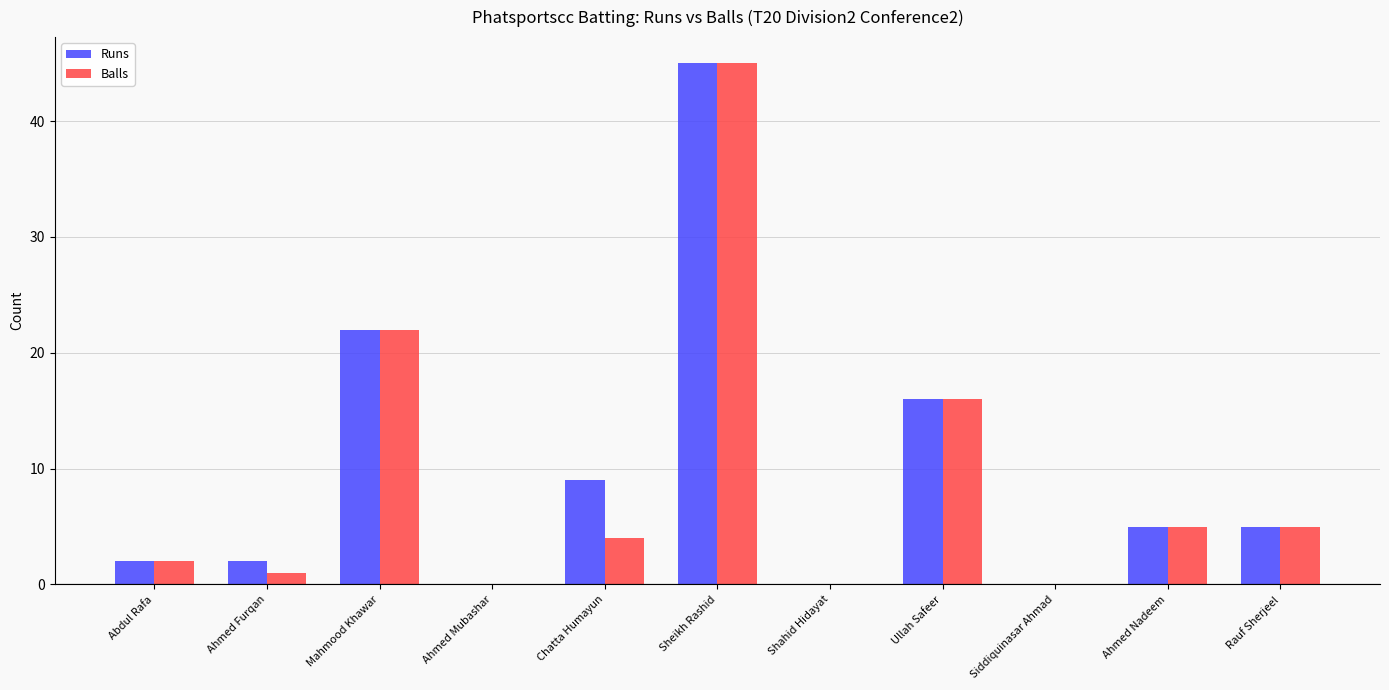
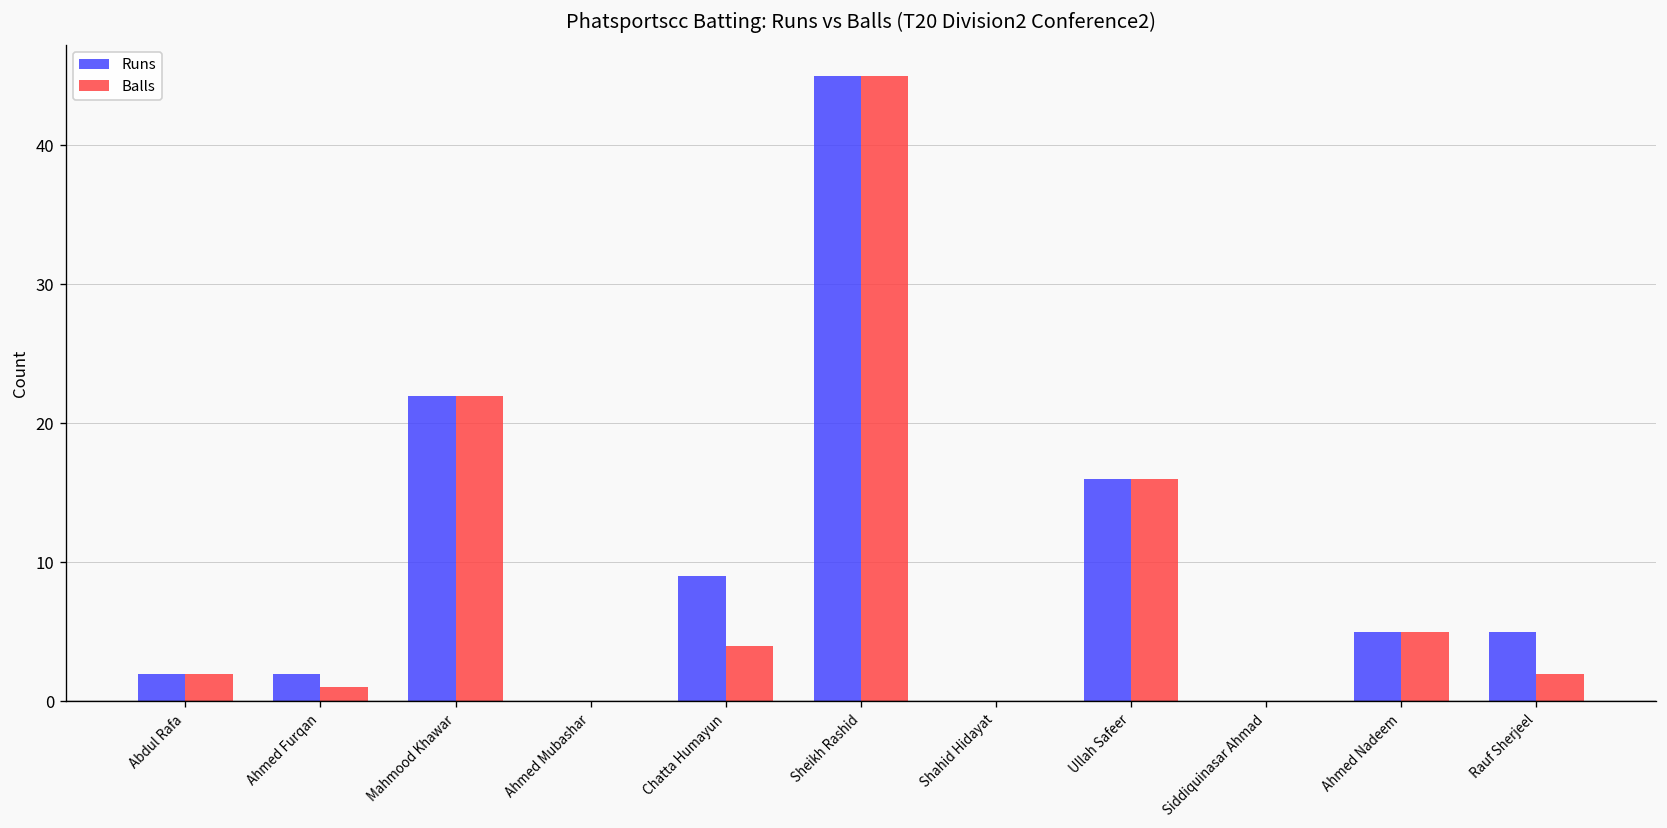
Balls, Rauf Sherjeel: 5 -> 2
